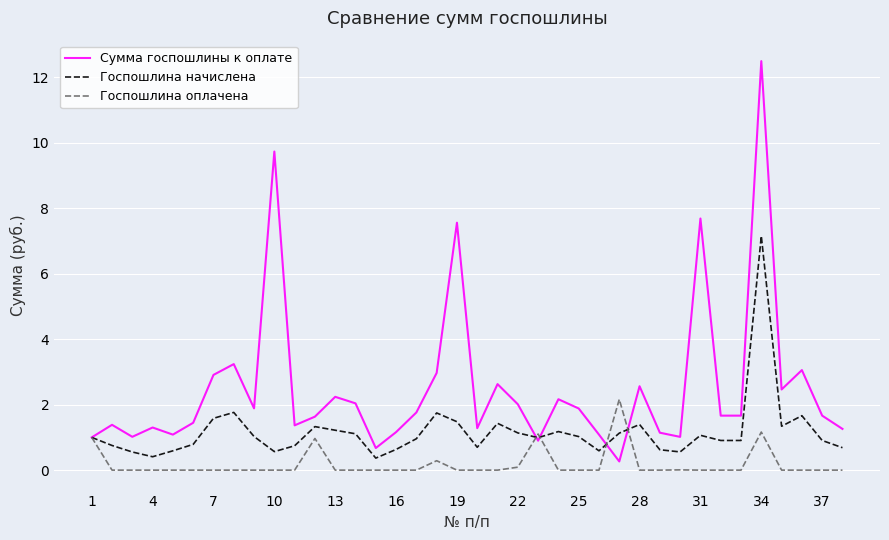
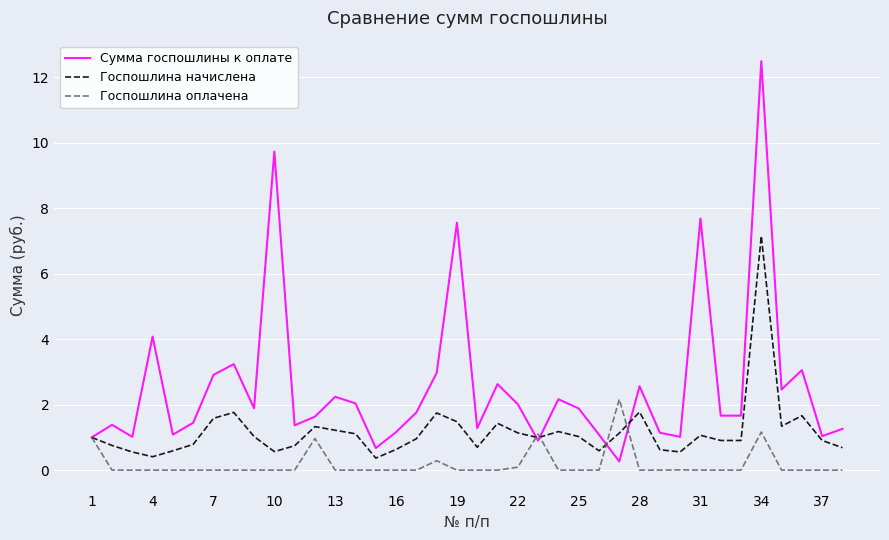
Сумма госпошлины к оплате, 4: 1.3 -> 4.1
Госпошлина начислена, 28: 1.4 -> 1.8
Сумма госпошлины к оплате, 37: 1.7 -> 1.0
